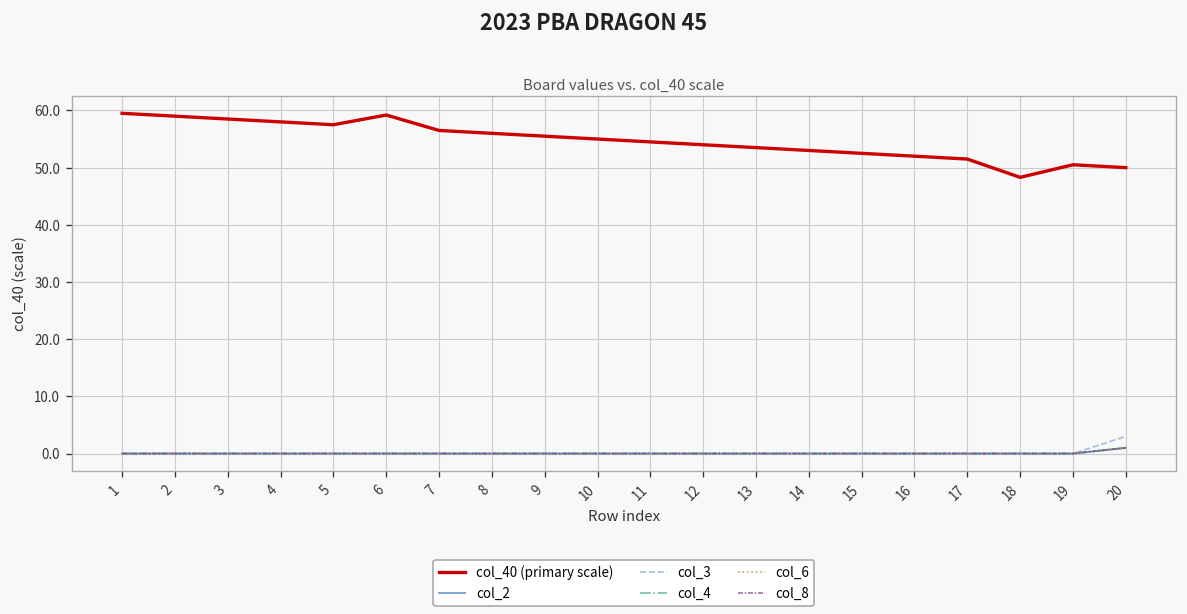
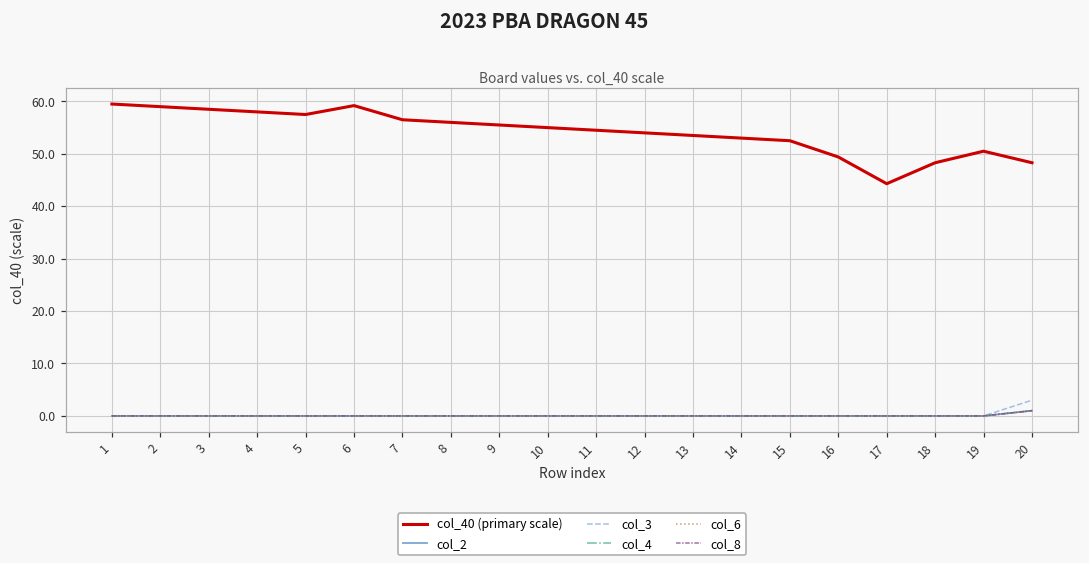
col_40 (primary scale), 16: 52 -> 49
col_40 (primary scale), 17: 52 -> 44
col_40 (primary scale), 20: 50 -> 48
